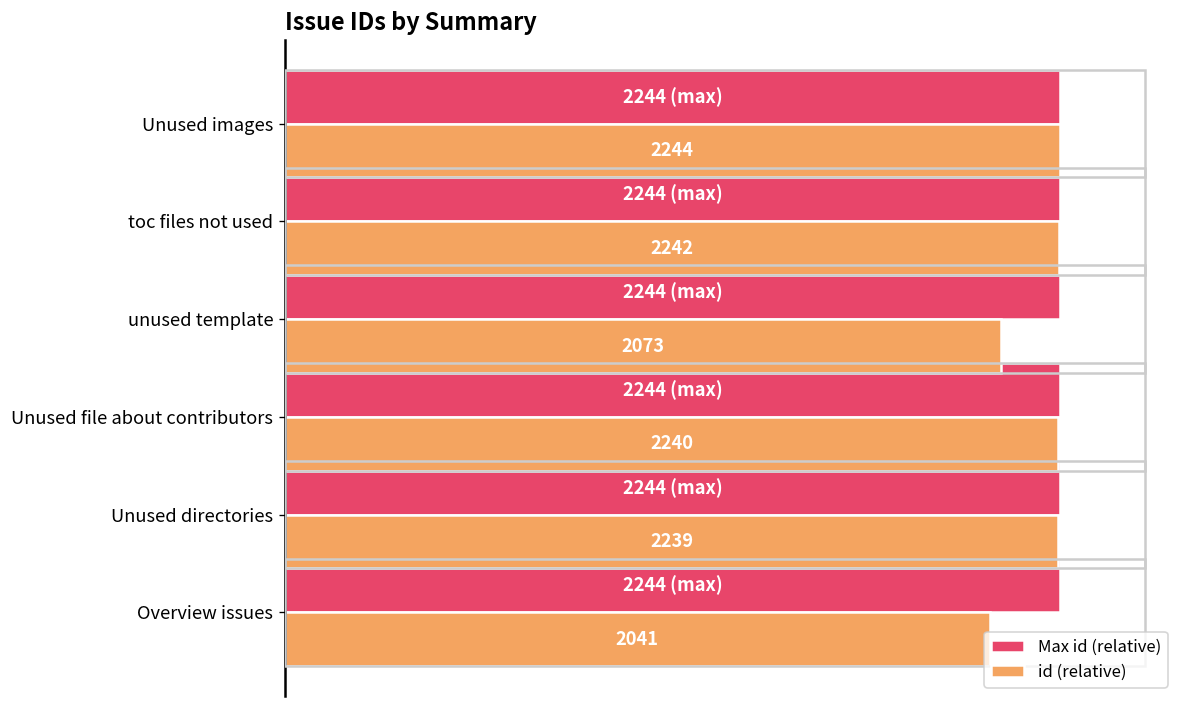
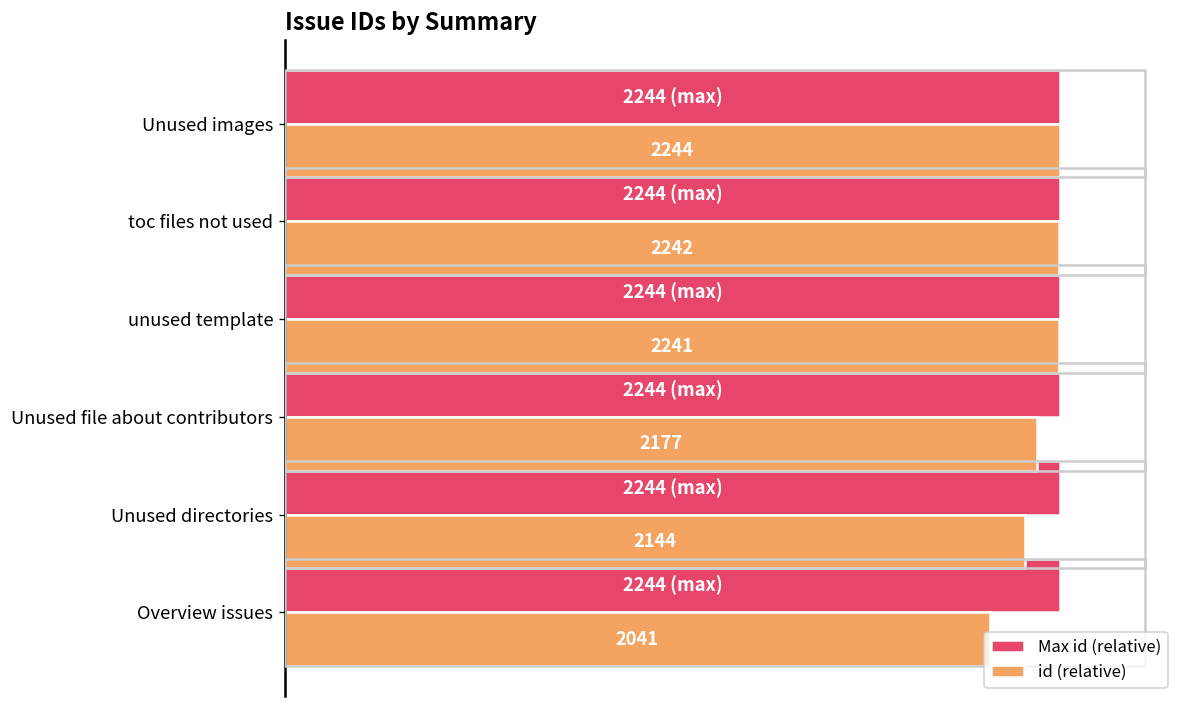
id (relative), unused template: 2073 -> 2241
id (relative), Unused file about contributors: 2240 -> 2177
id (relative), Unused directories: 2239 -> 2144
